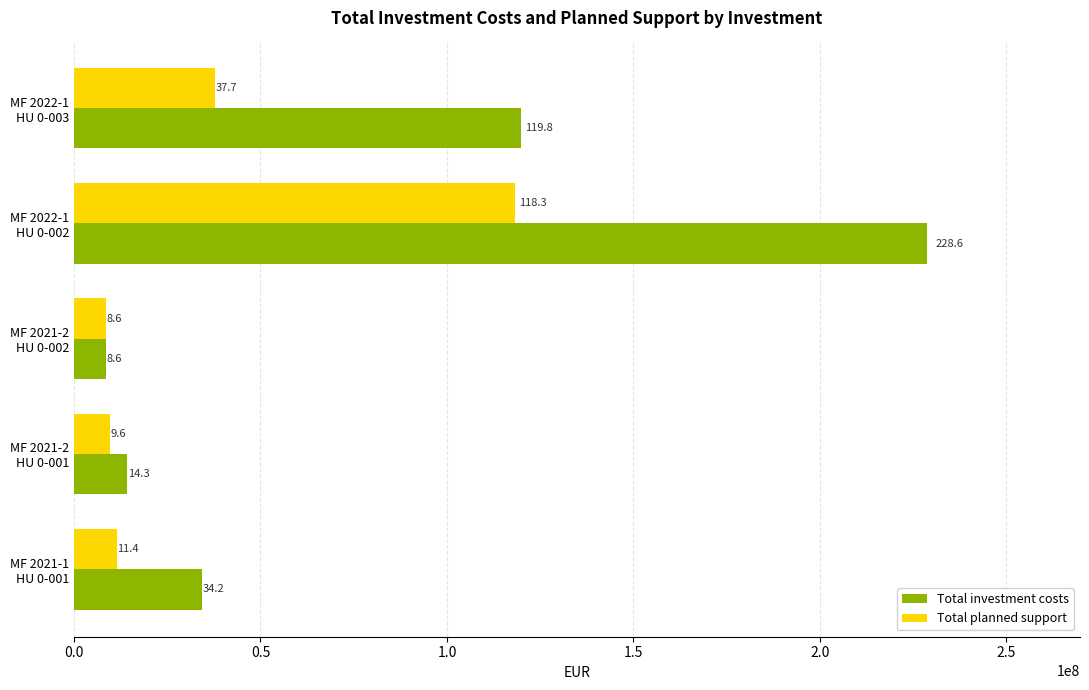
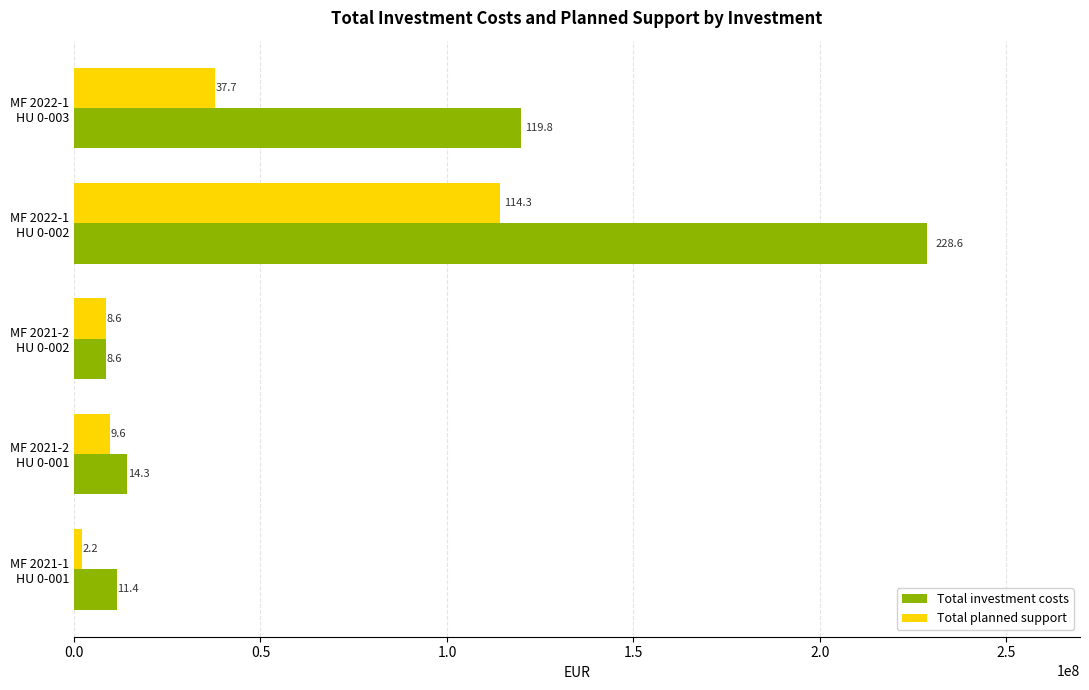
Total planned support, MF 2022-1 HU 0-002: 118.3 -> 114.3
Total planned support, MF 2021-1 HU 0-001: 11.4 -> 2.2
Total investment costs, MF 2021-1 HU 0-001: 34.2 -> 11.4
